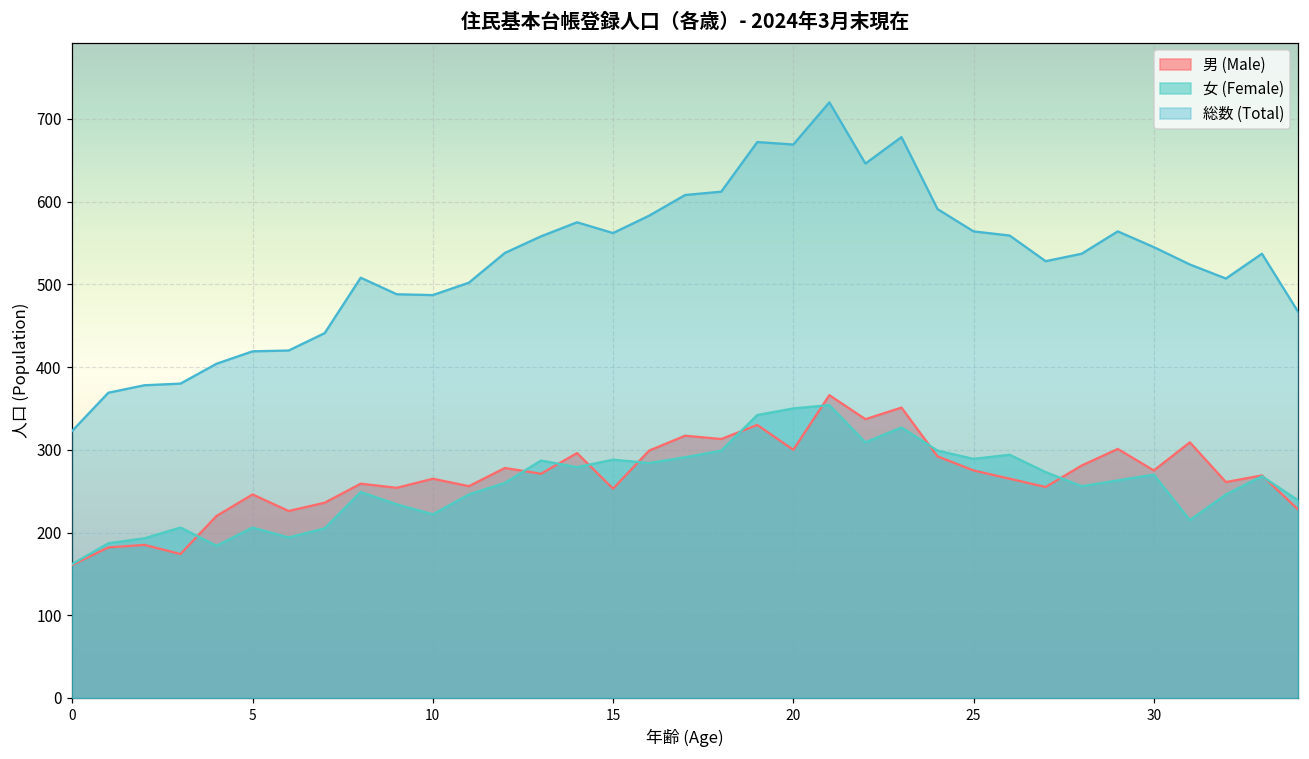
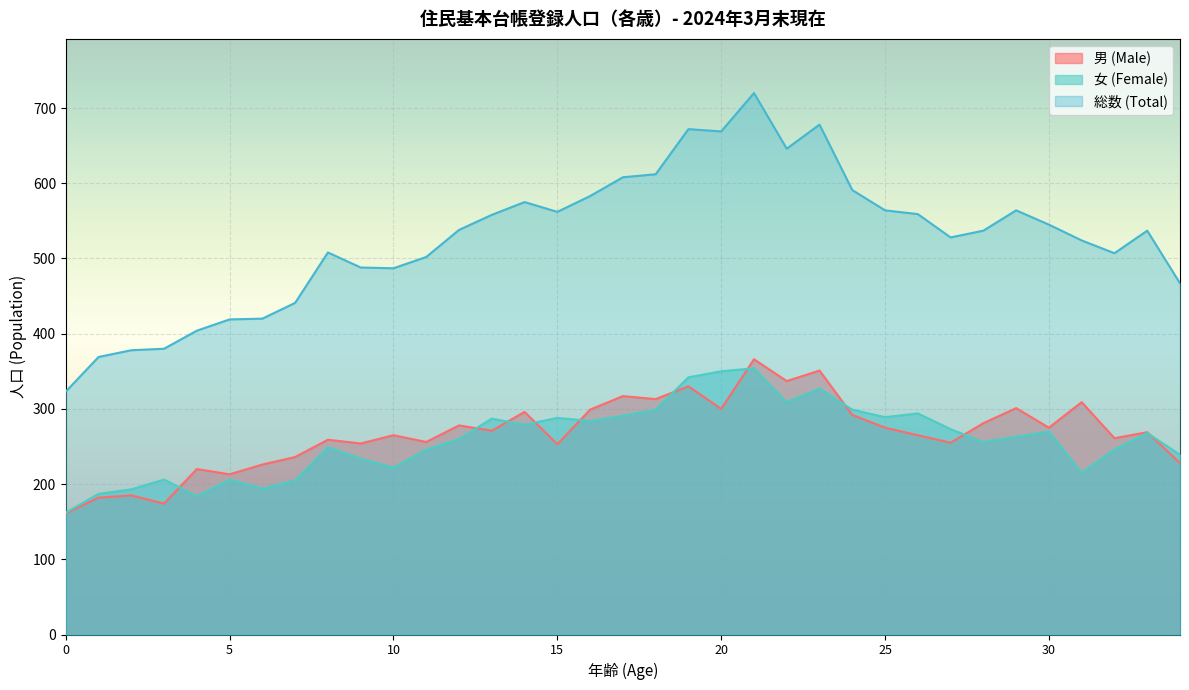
男 (Male), 5: 250 -> 210
